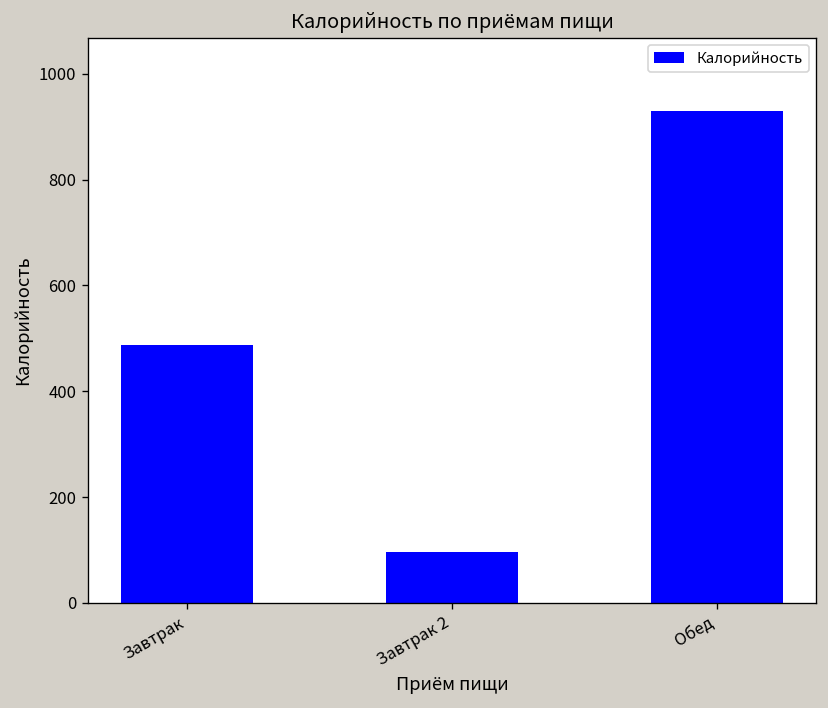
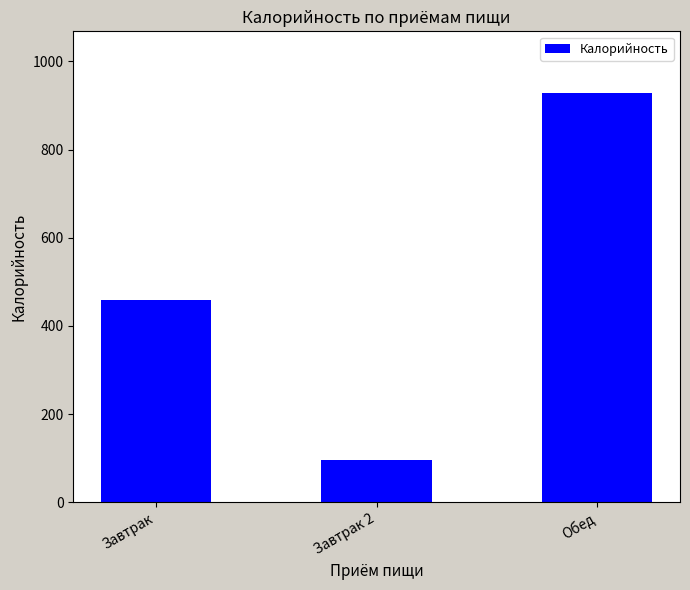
Завтрак: 490 -> 460
